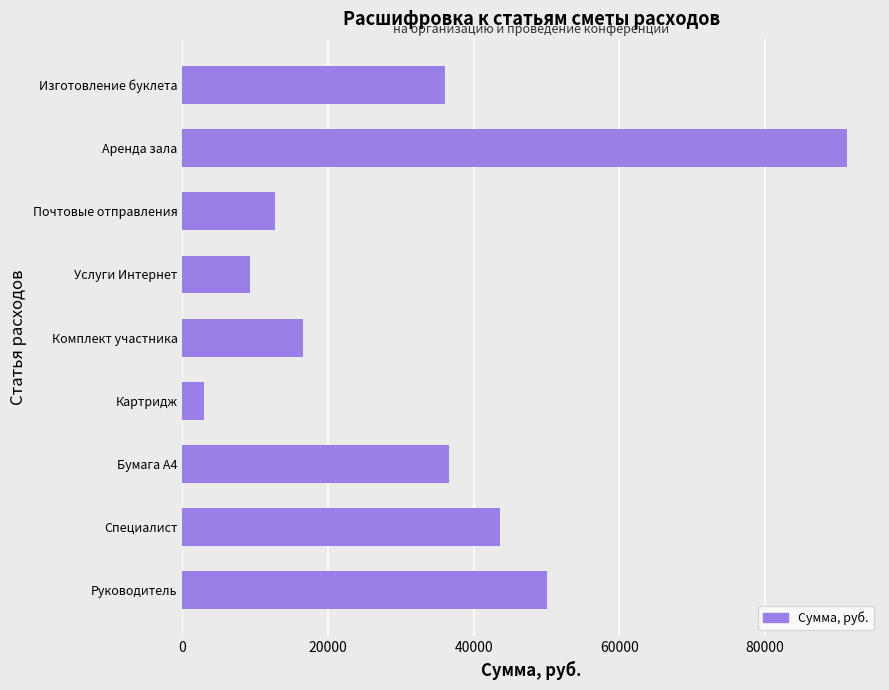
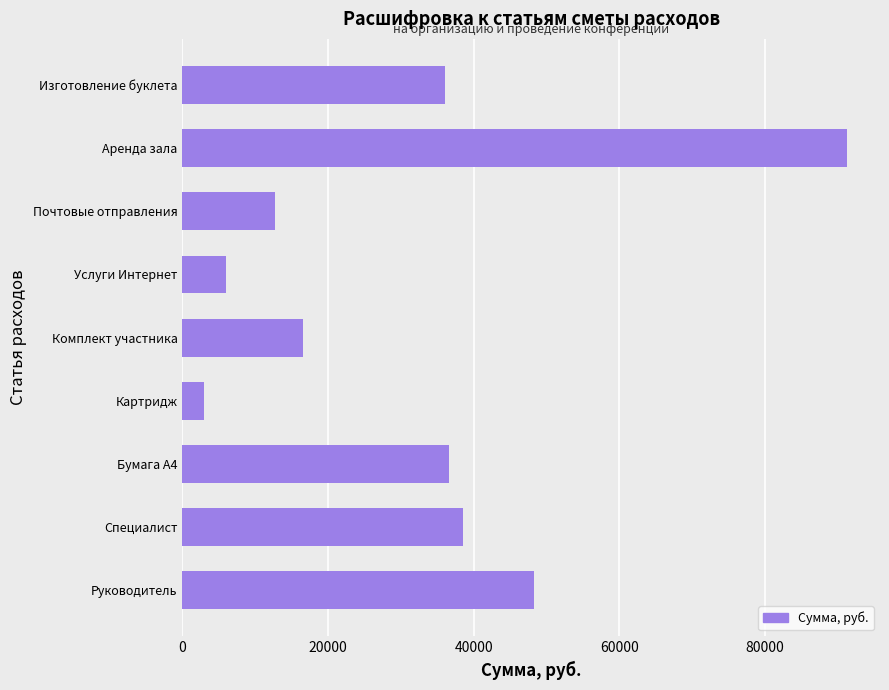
Услуги Интернет: 9000 -> 6000
Специалист: 44000 -> 39000
Руководитель: 50000 -> 48000
